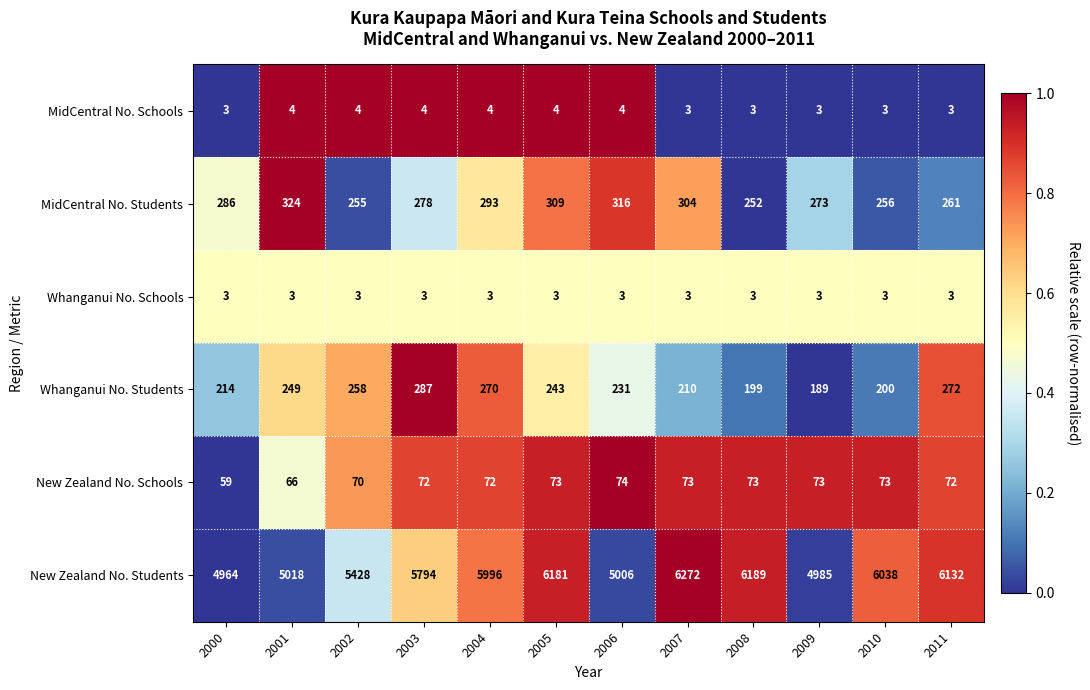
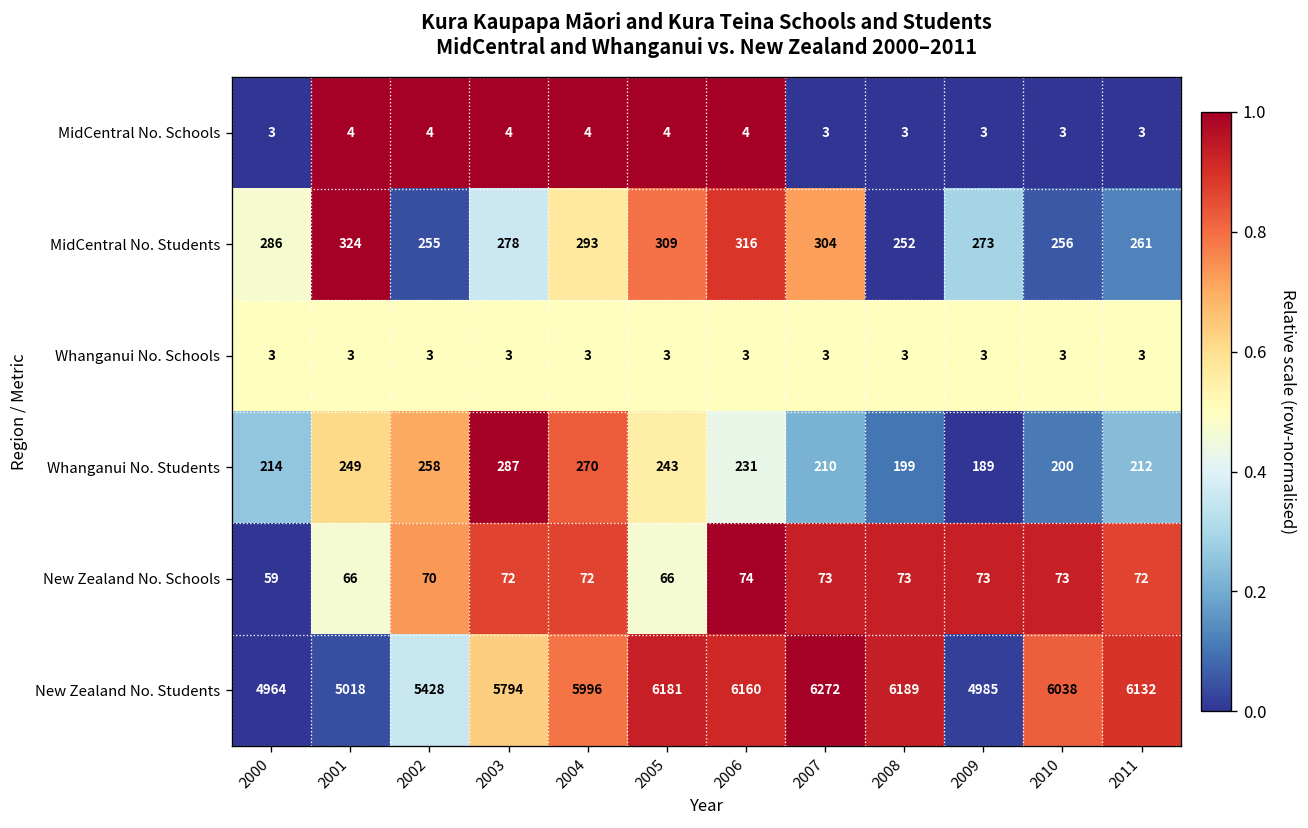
Whanganui No. Students, 2011: 272 -> 212
New Zealand No. Schools, 2005: 73 -> 66
New Zealand No. Students, 2006: 5006 -> 6160
